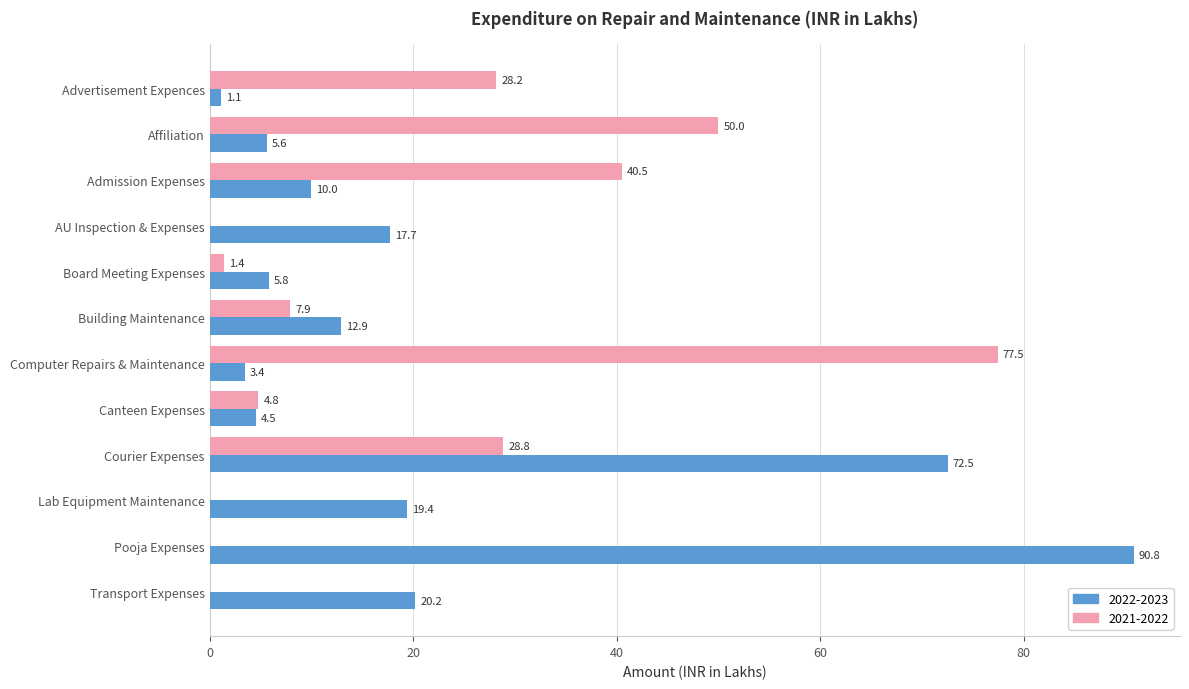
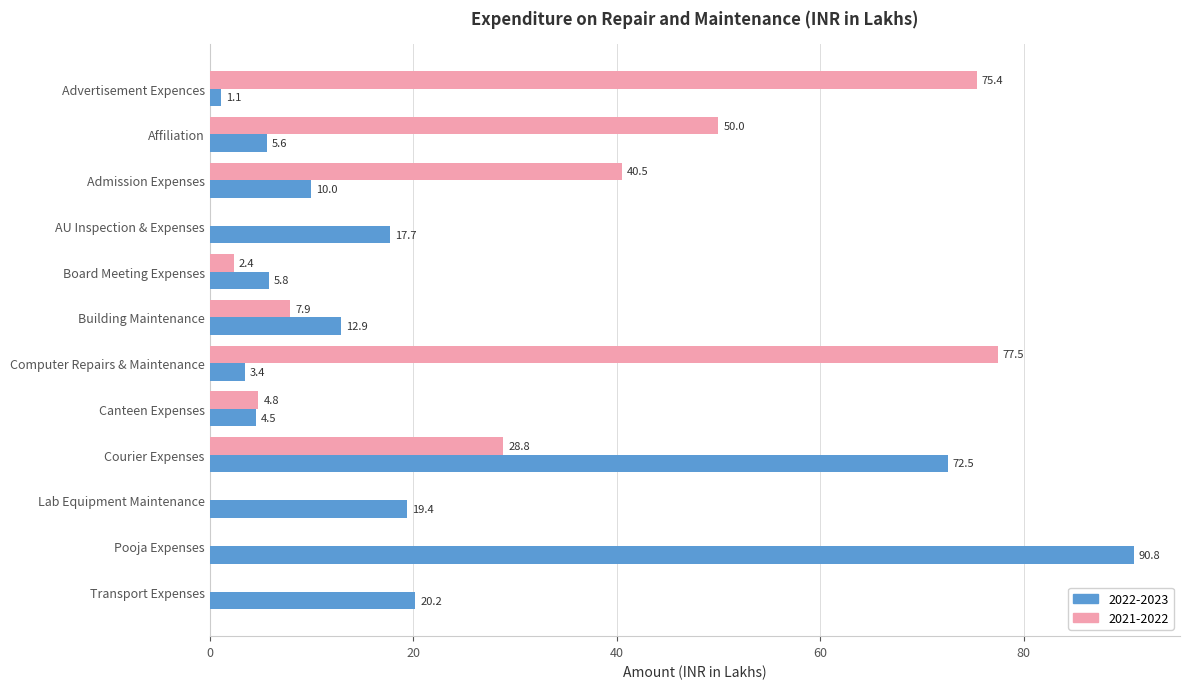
2021-2022, Advertisement Expences: 28.2 -> 75.4
2021-2022, Board Meeting Expenses: 1.4 -> 2.4
